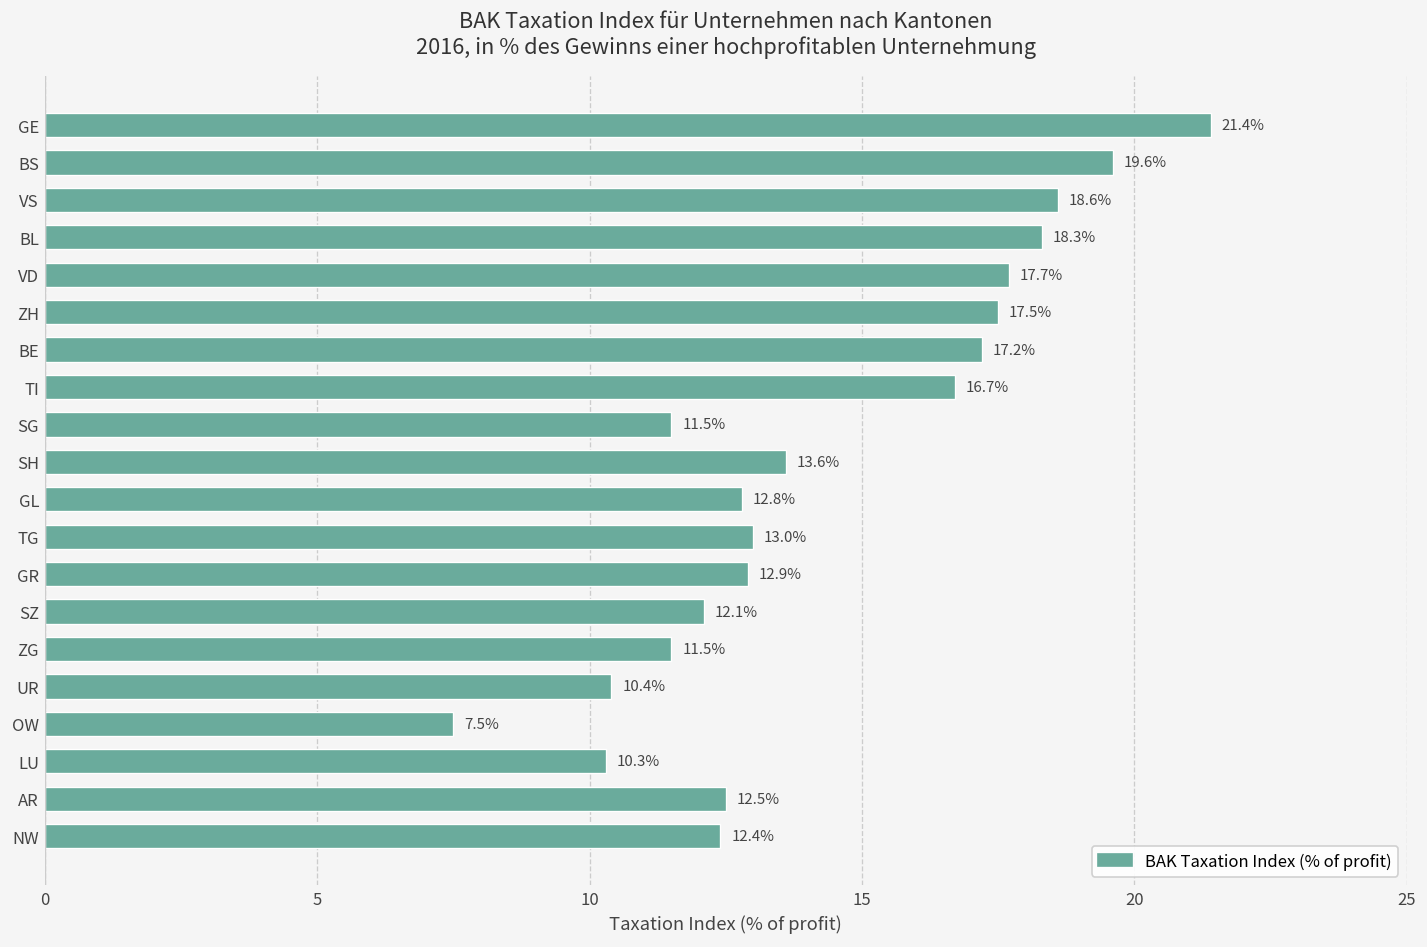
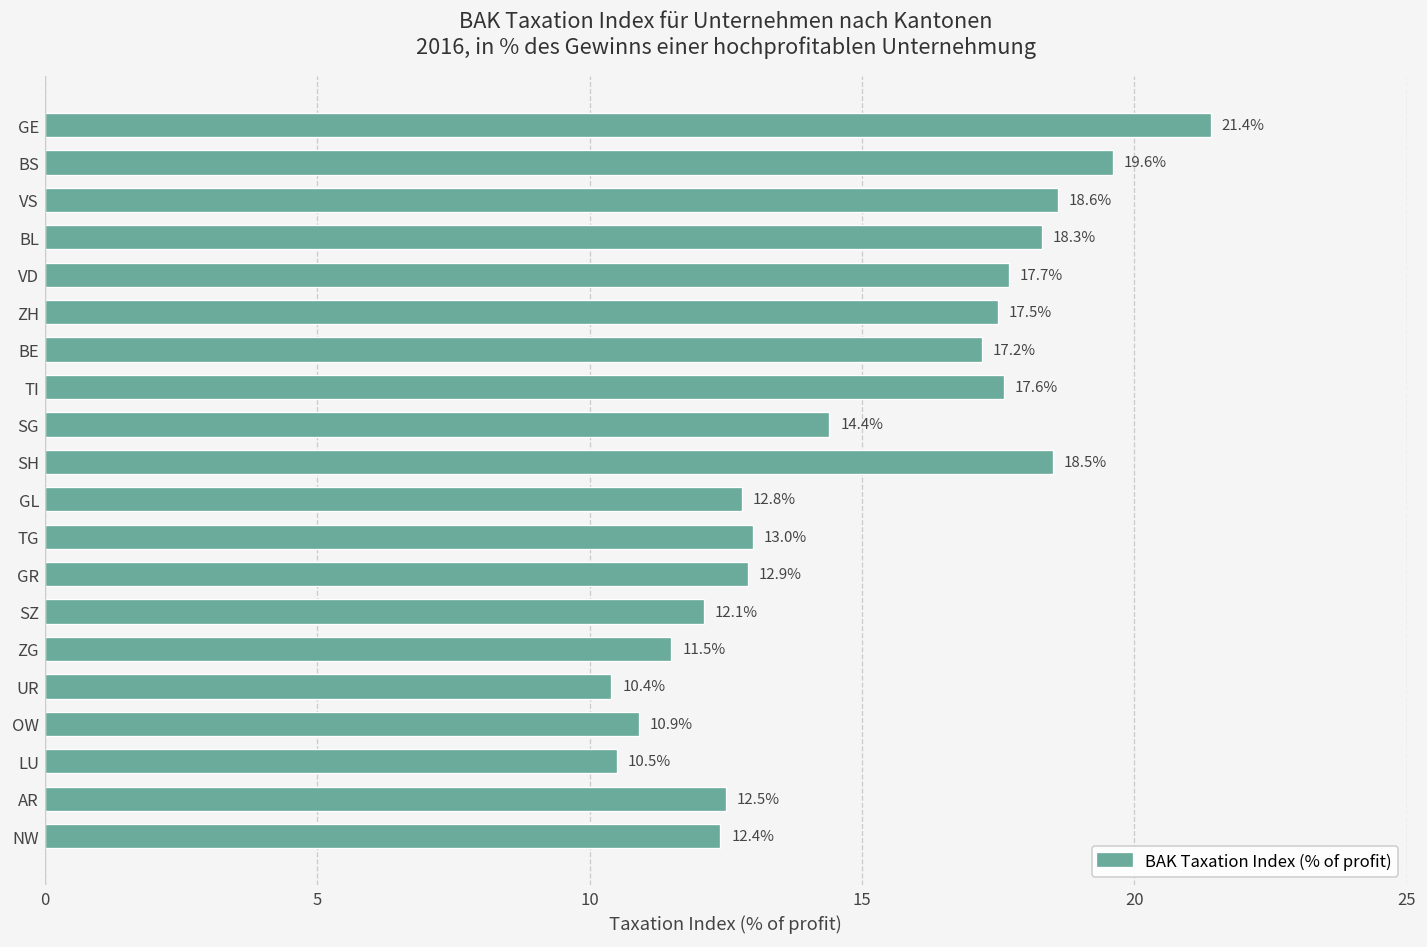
TI: 16.7% -> 17.6%
SG: 11.5% -> 14.4%
SH: 13.6% -> 18.5%
OW: 7.5% -> 10.9%
LU: 10.3% -> 10.5%
